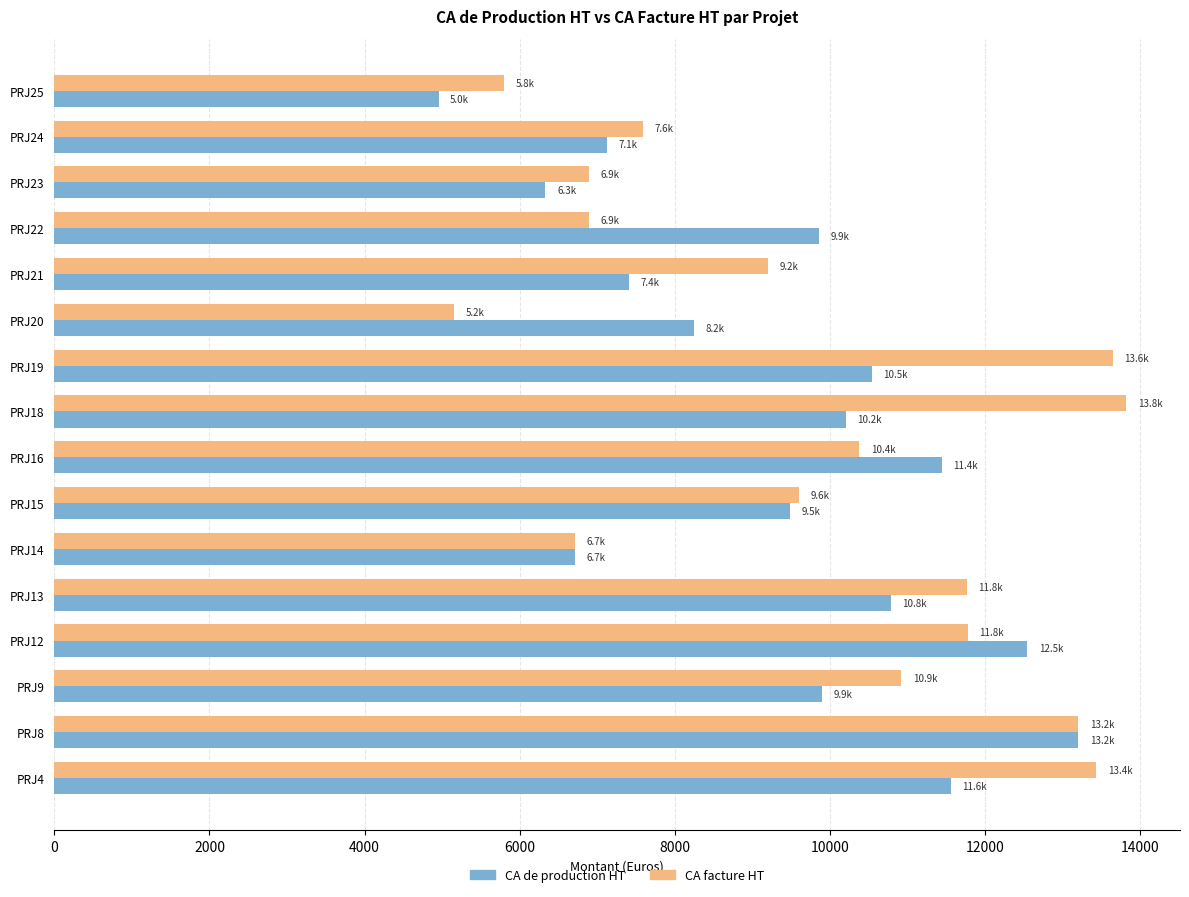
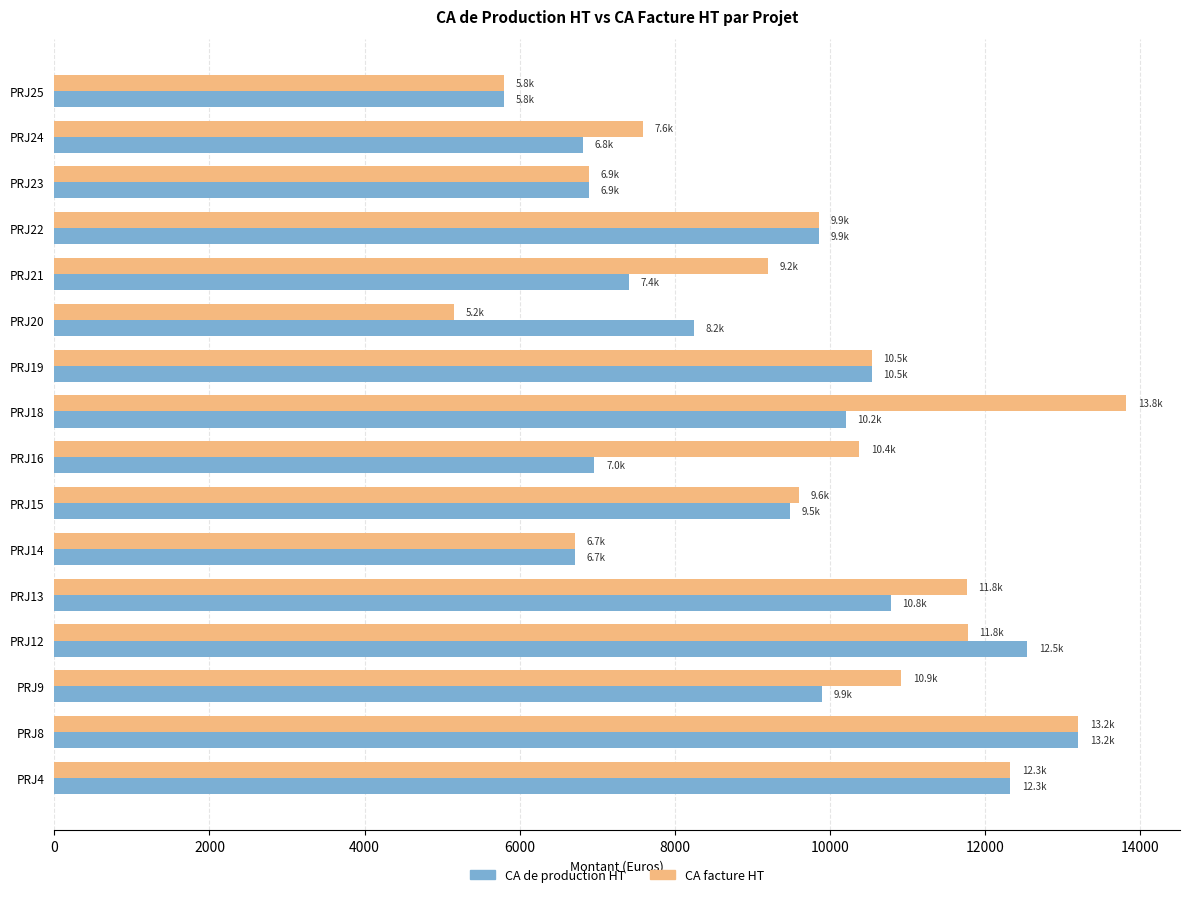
CA de production HT, PRJ25: 5.0k -> 5.8k
CA de production HT, PRJ24: 7.1k -> 6.8k
CA de production HT, PRJ23: 6.3k -> 6.9k
CA facture HT, PRJ22: 6.9k -> 9.9k
CA facture HT, PRJ19: 13.6k -> 10.5k
CA de production HT, PRJ16: 11.4k -> 7.0k
CA facture HT, PRJ4: 13.4k -> 12.3k
CA de production HT, PRJ4: 11.6k -> 12.3k
